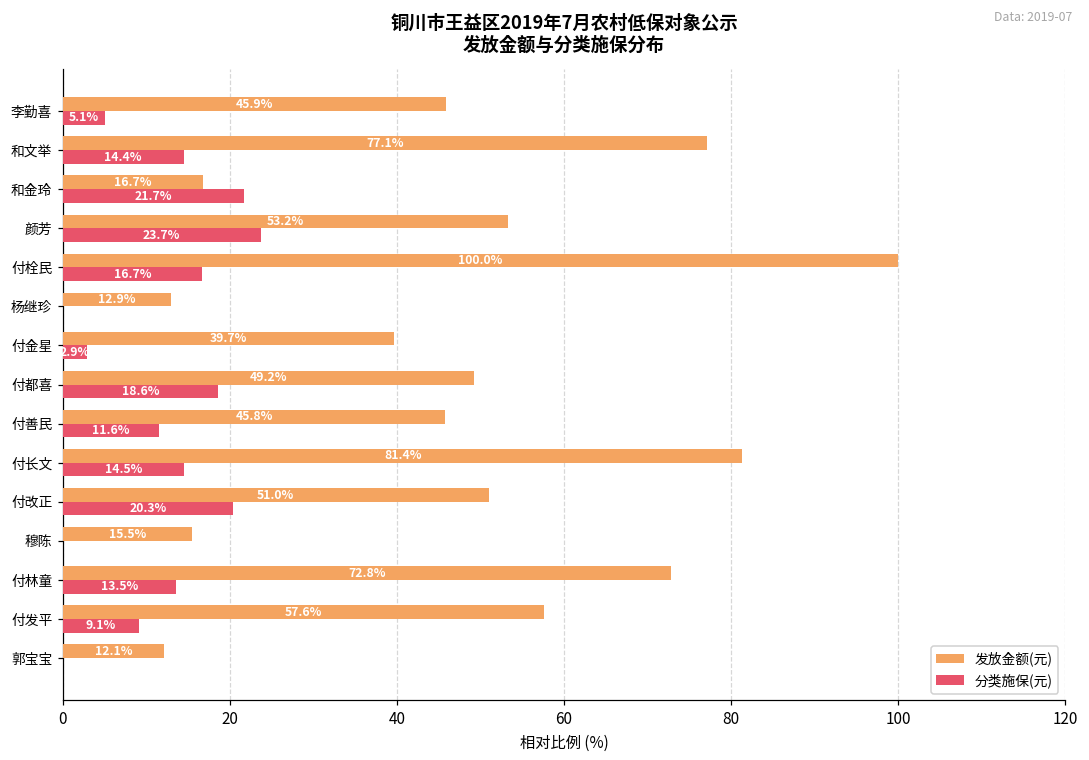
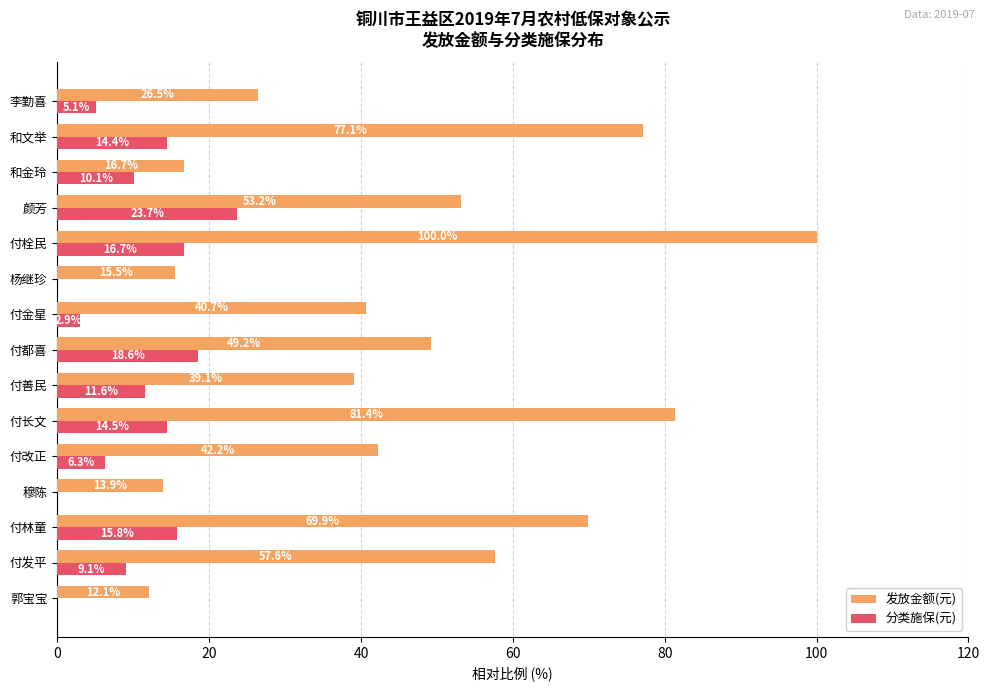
发放金额(元), 李勤喜: 45.9% -> 26.5%
分类施保(元), 和金玲: 21.7% -> 10.1%
发放金额(元), 杨继珍: 12.9% -> 15.5%
发放金额(元), 付金星: 39.7% -> 40.7%
发放金额(元), 付善民: 45.8% -> 39.1%
发放金额(元), 付改正: 51.0% -> 42.2%
分类施保(元), 付改正: 20.3% -> 6.3%
发放金额(元), 穆陈: 15.5% -> 13.9%
发放金额(元), 付林童: 72.8% -> 69.9%
分类施保(元), 付林童: 13.5% -> 15.8%
